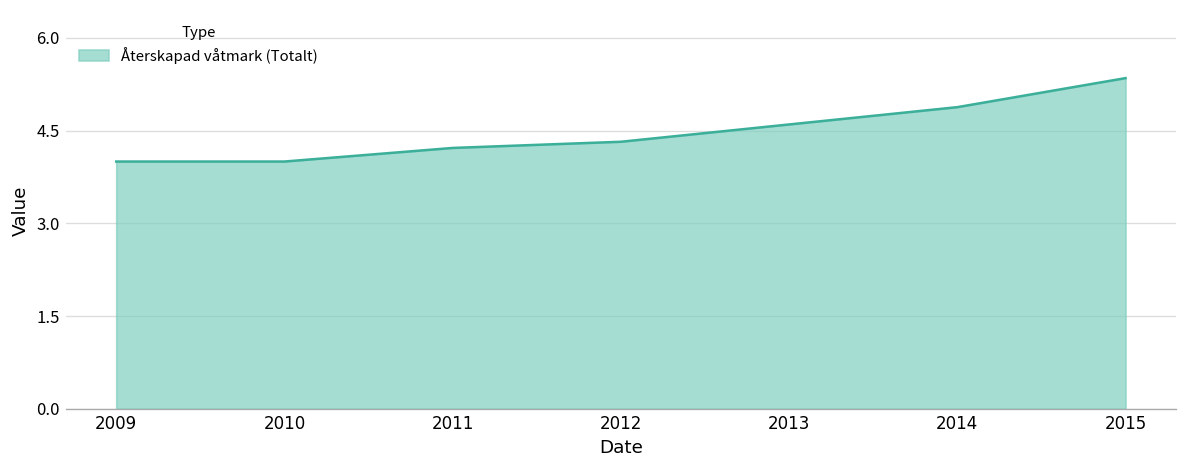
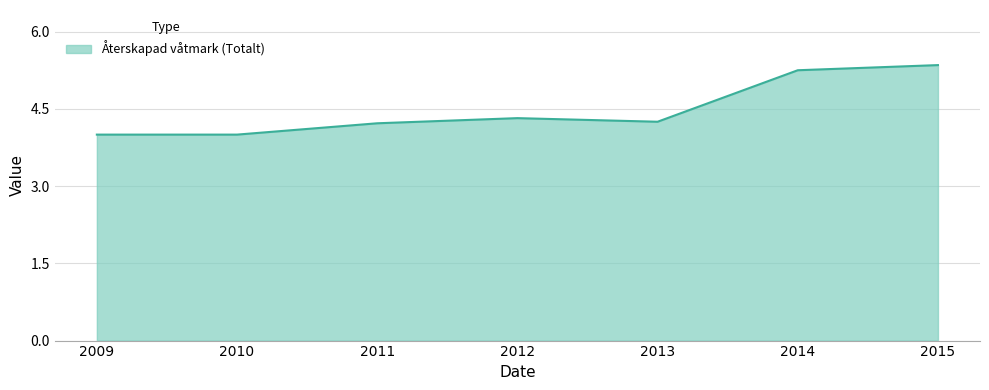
2013: 4.6 -> 4.3
2014: 4.9 -> 5.3
